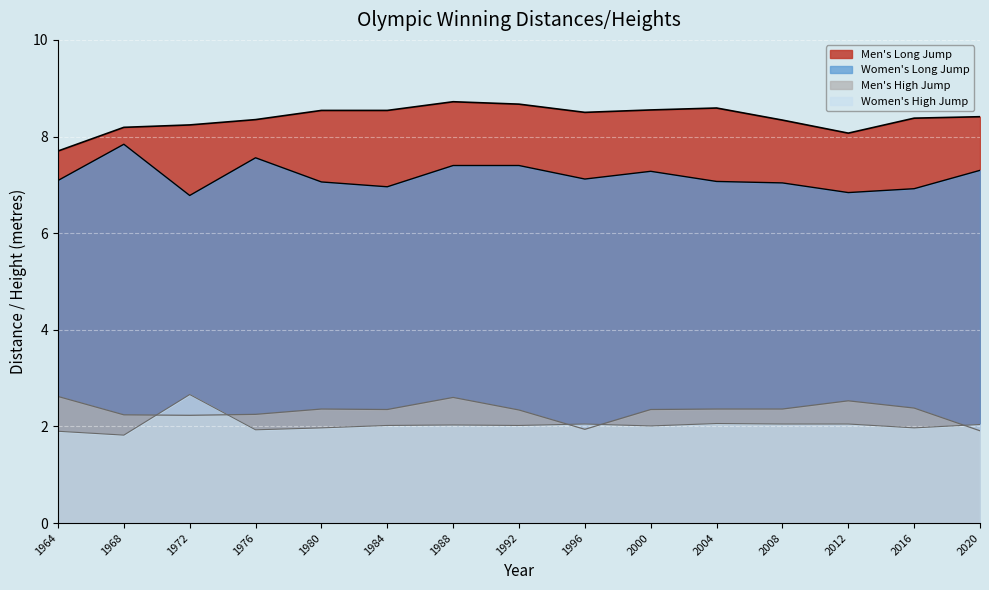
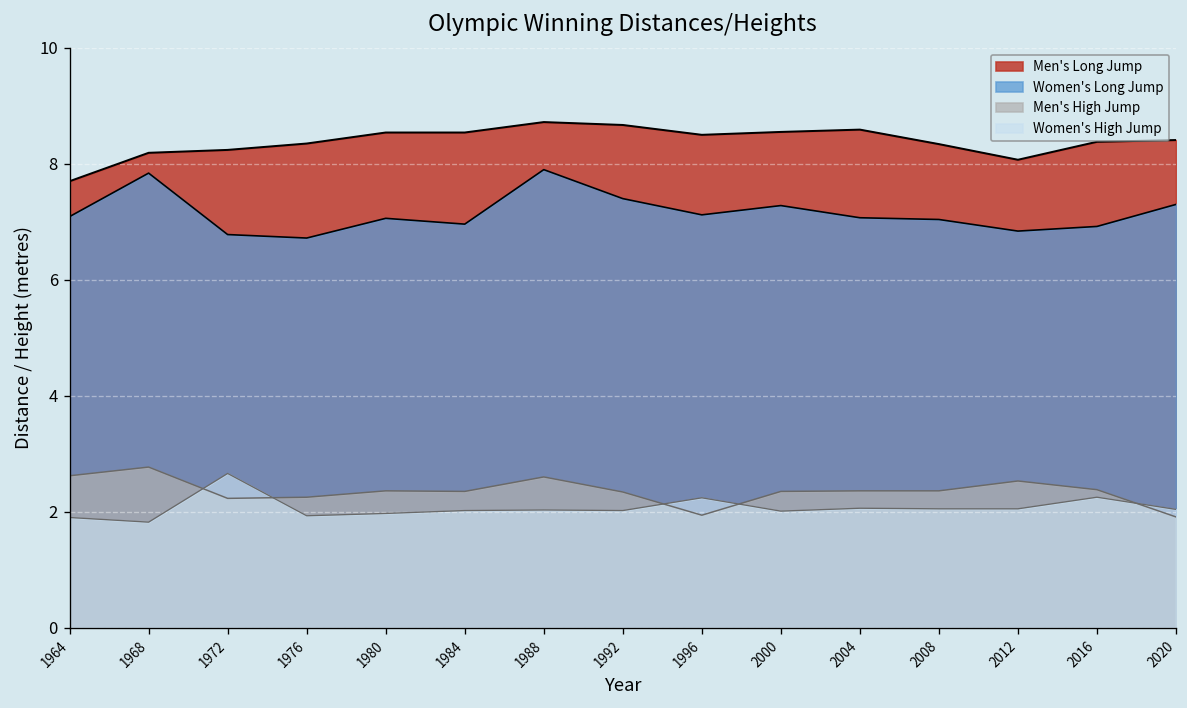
Men's High Jump, 1968: 2.2 -> 2.8
Women's Long Jump, 1976: 7.6 -> 6.7
Women's Long Jump, 1988: 7.4 -> 7.9
Women's High Jump, 1996: 2.1 -> 2.2
Women's High Jump, 2016: 2.0 -> 2.3
